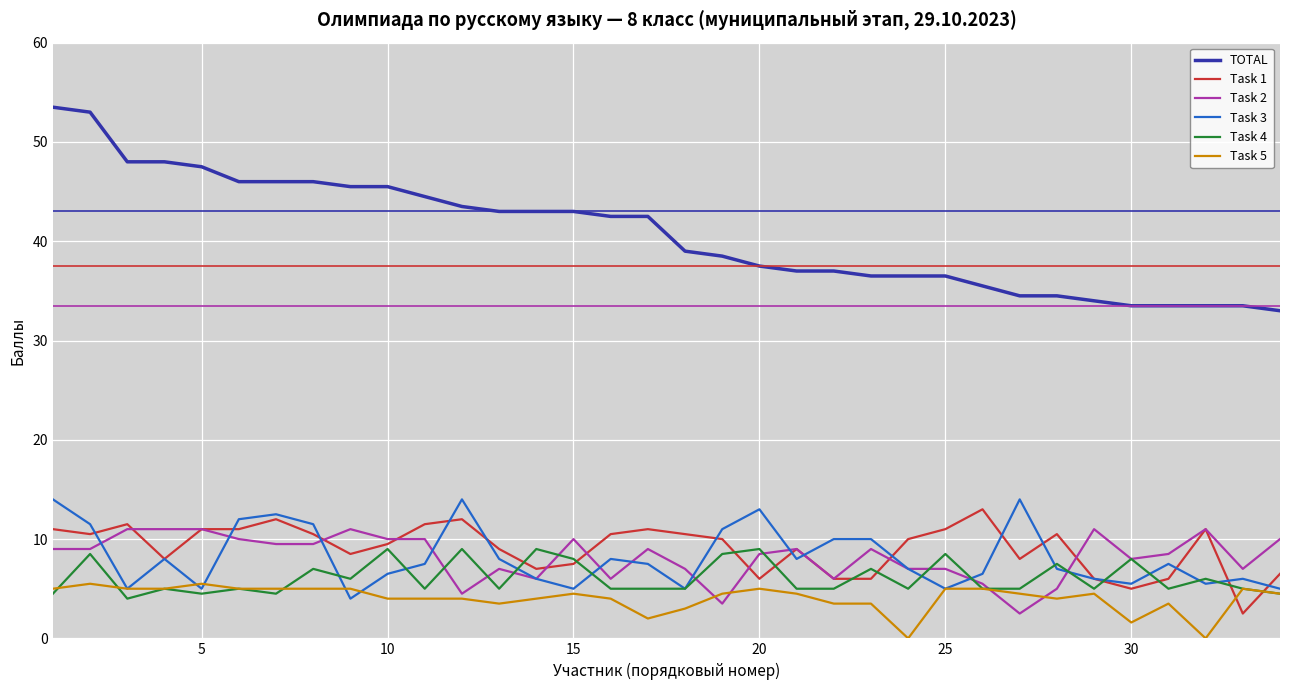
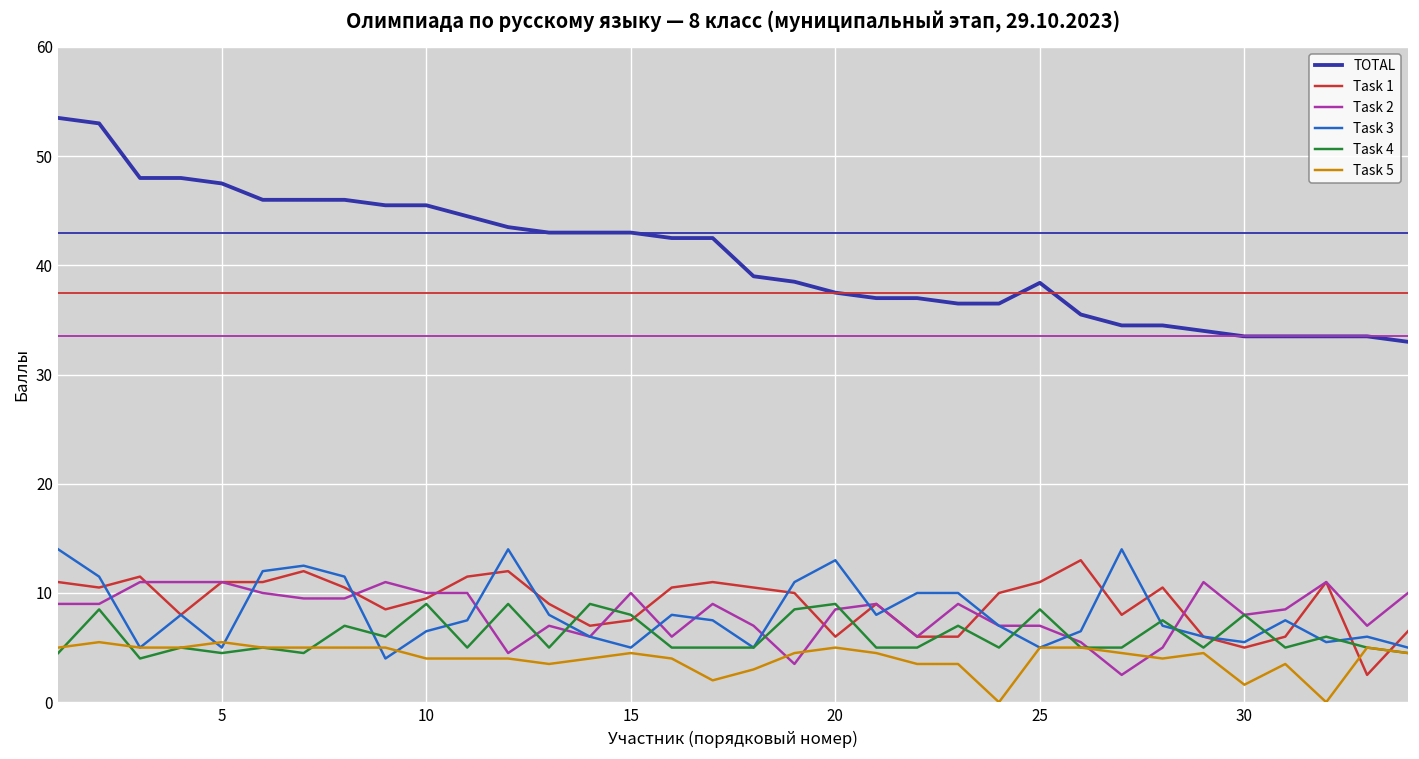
TOTAL, 25: 37 -> 38
